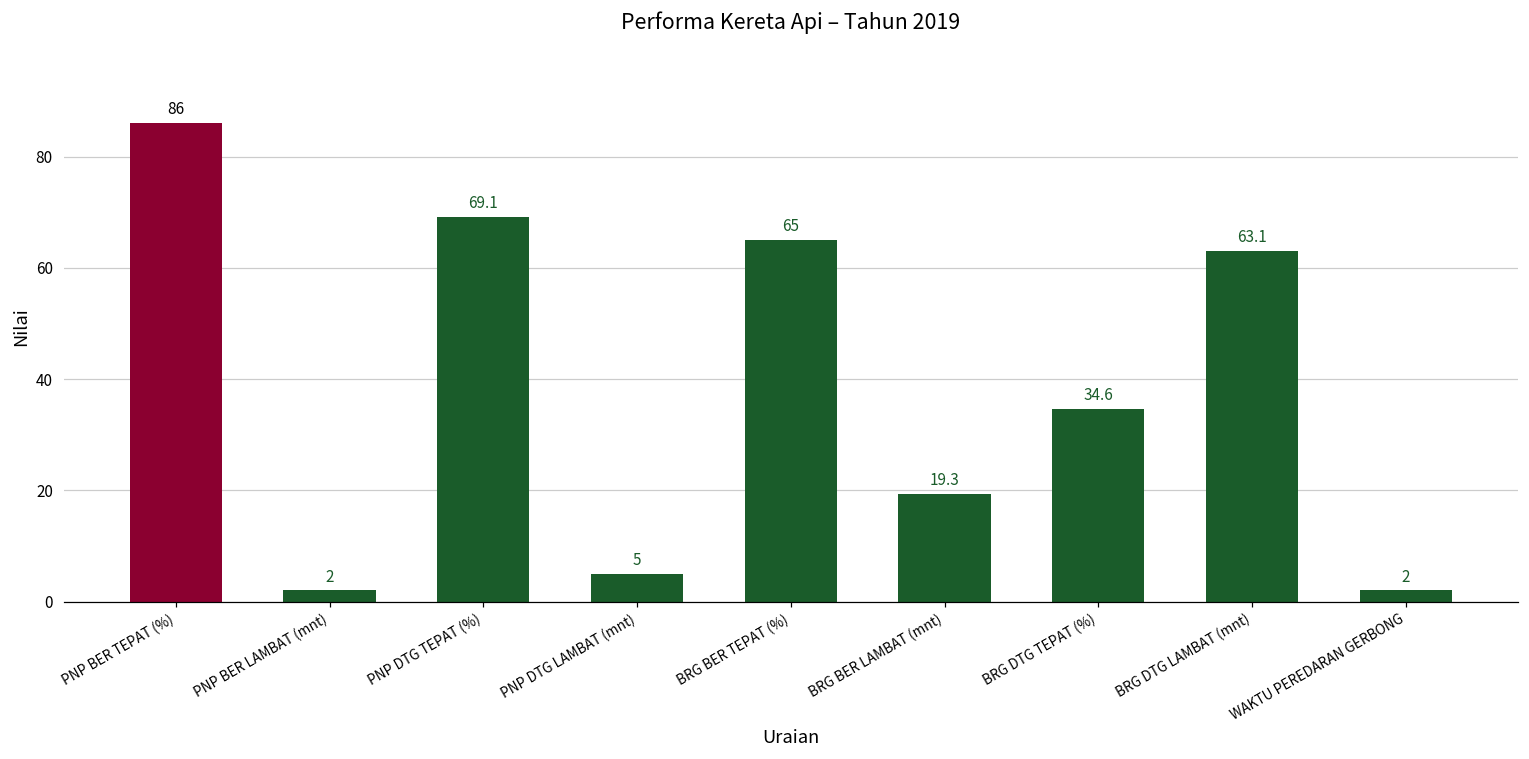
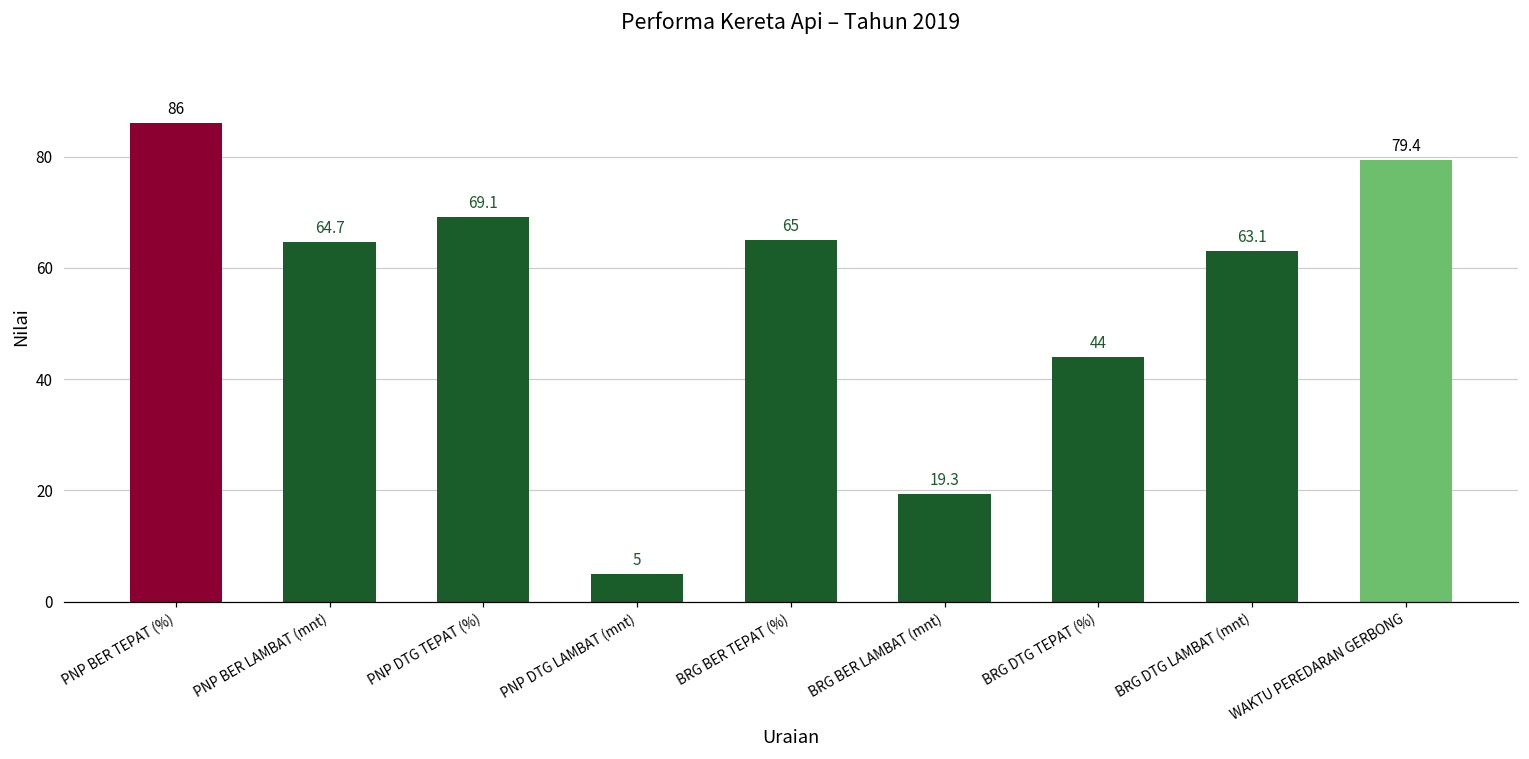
PNP BER LAMBAT (mnt): 2 -> 64.7
BRG DTG TEPAT (%): 34.6 -> 44
WAKTU PEREDARAN GERBONG: 2 -> 79.4
